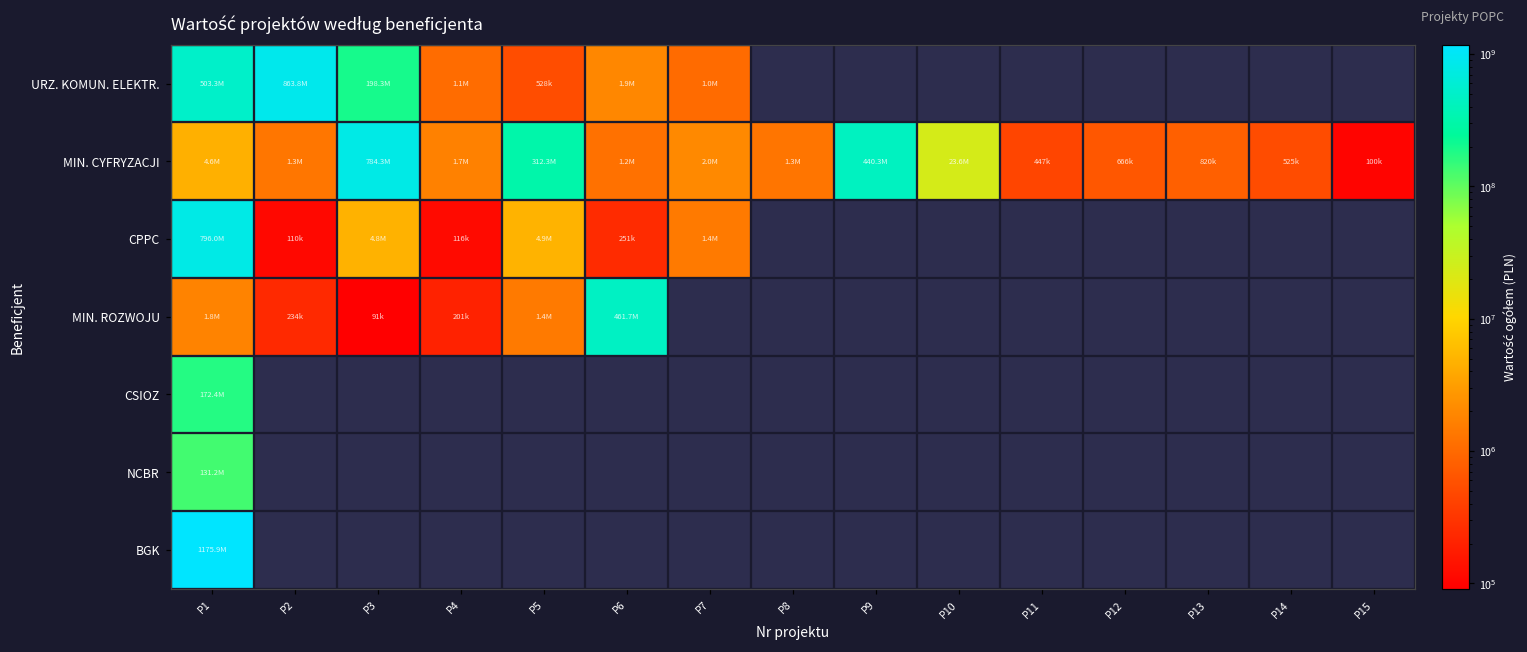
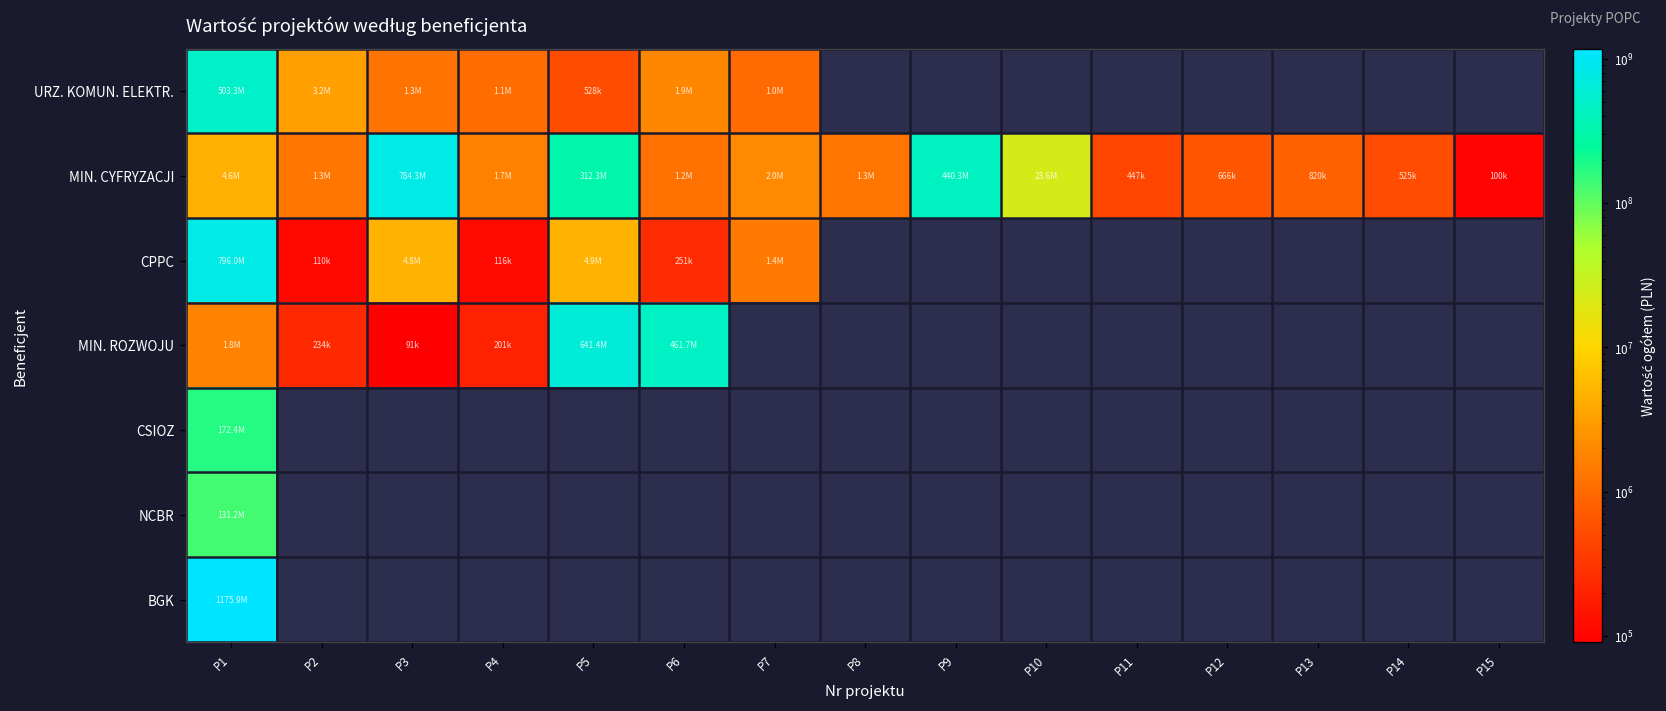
URZ. KOMUN. ELEKTR., P2: 863.8M -> 3.2M
URZ. KOMUN. ELEKTR., P3: 198.3M -> 1.3M
MIN. ROZWOJU, P5: 1.4M -> 641.4M
